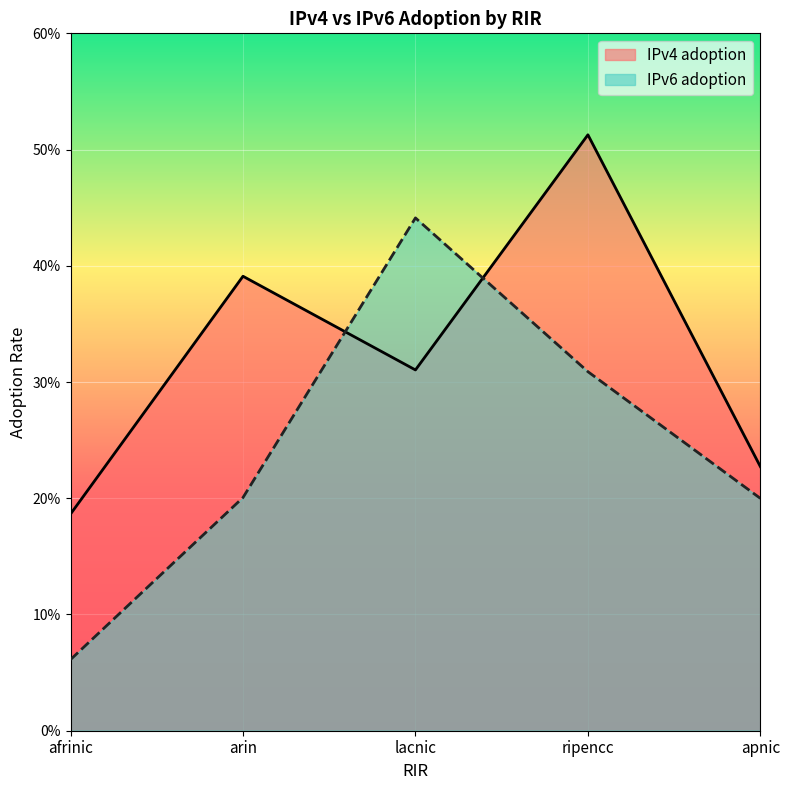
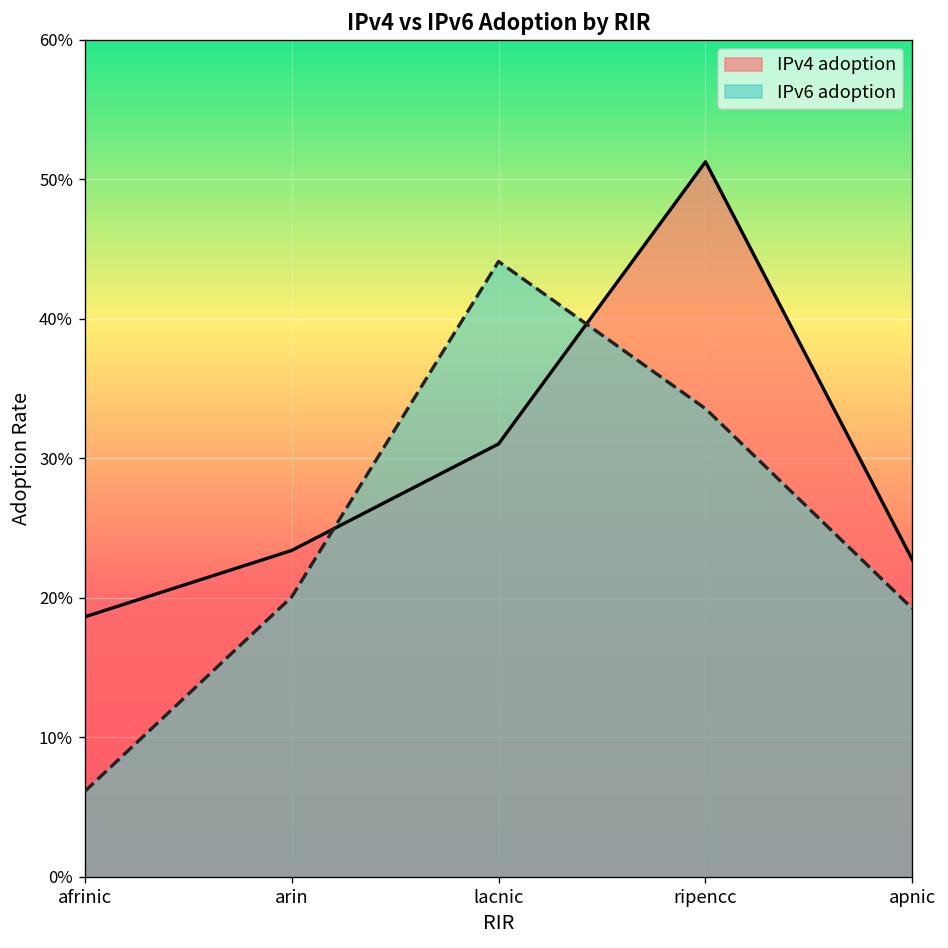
IPv4 adoption, arin: 39.1% -> 23.4%
IPv6 adoption, ripencc: 30.9% -> 33.6%
IPv6 adoption, apnic: 20.0% -> 19.2%
